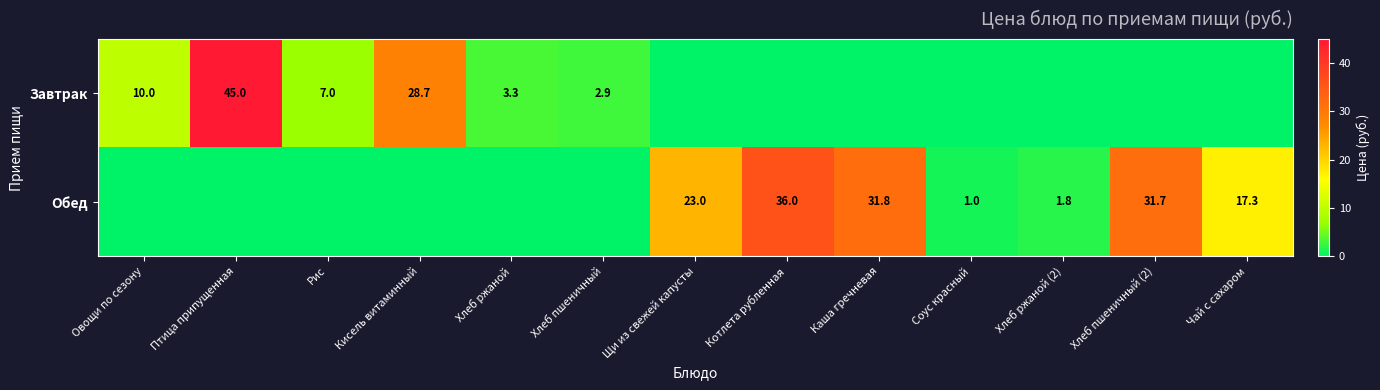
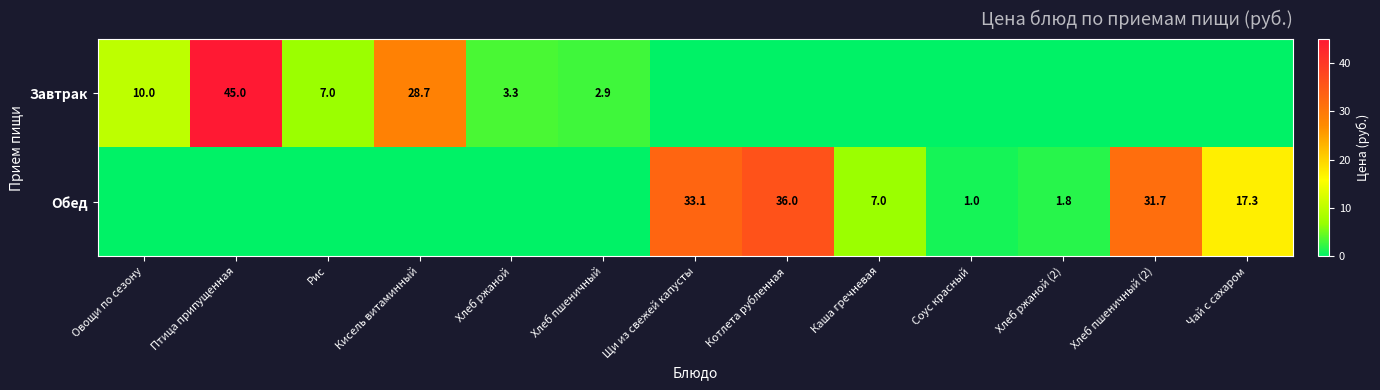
Обед, Щи из свежей капусты: 23.0 -> 33.1
Обед, Каша гречневая: 31.8 -> 7.0
